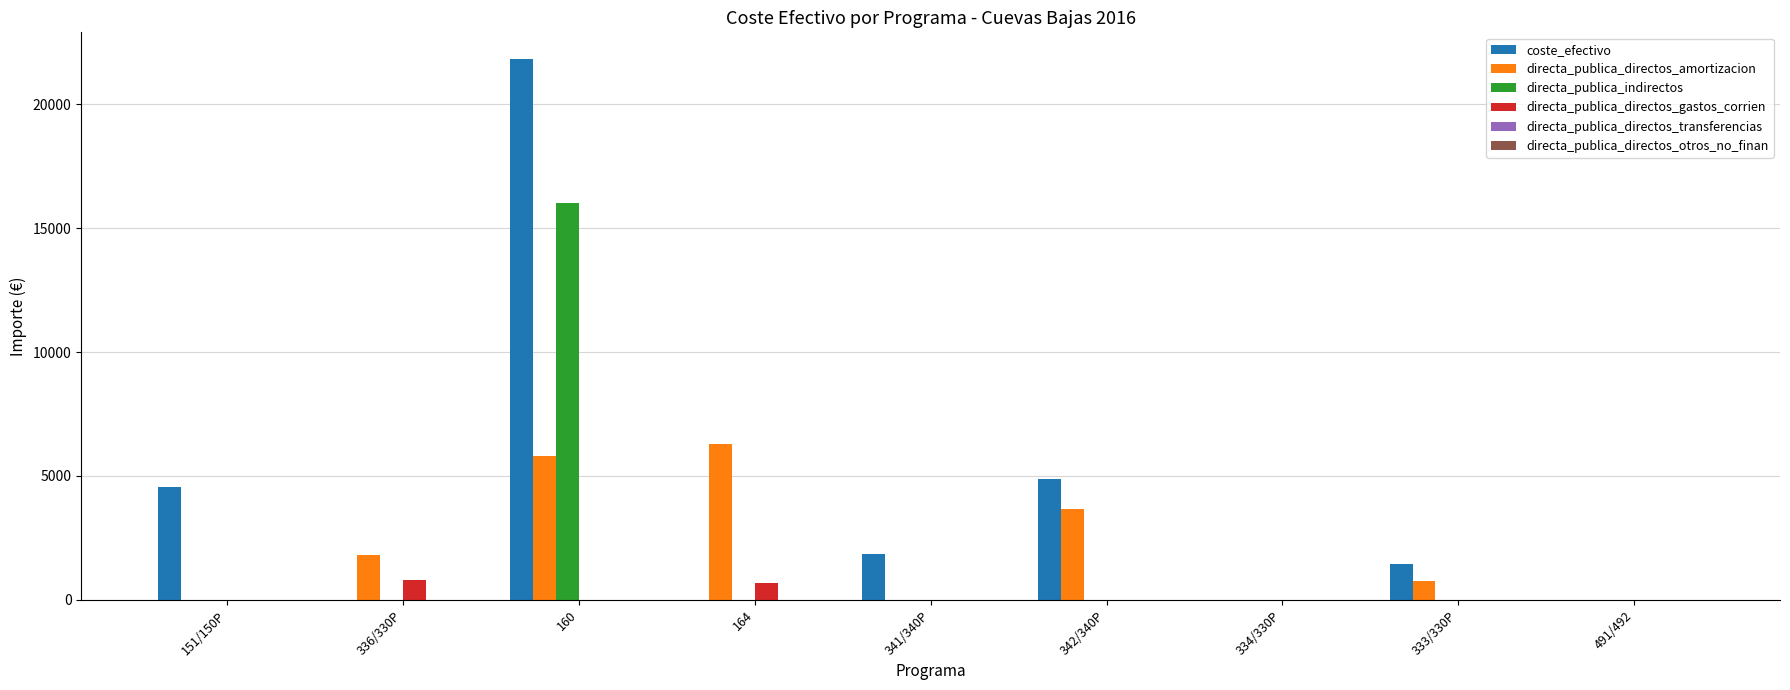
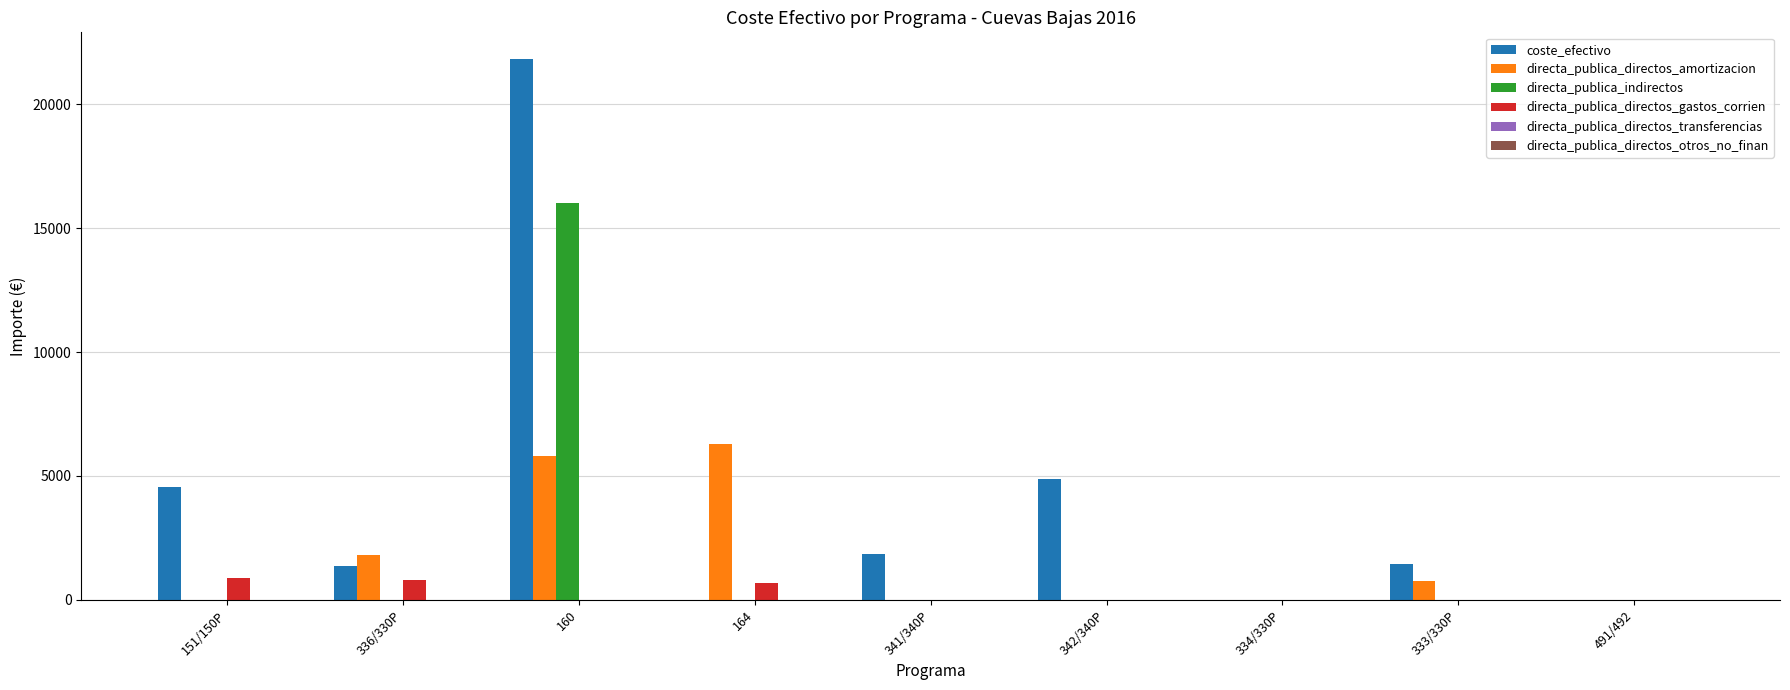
directa_publica_directos_gastos_corrien, 151/150P: 0 -> 900
coste_efectivo, 336/330P: 0 -> 1400
directa_publica_directos_amortizacion, 342/340P: 3700 -> 0
